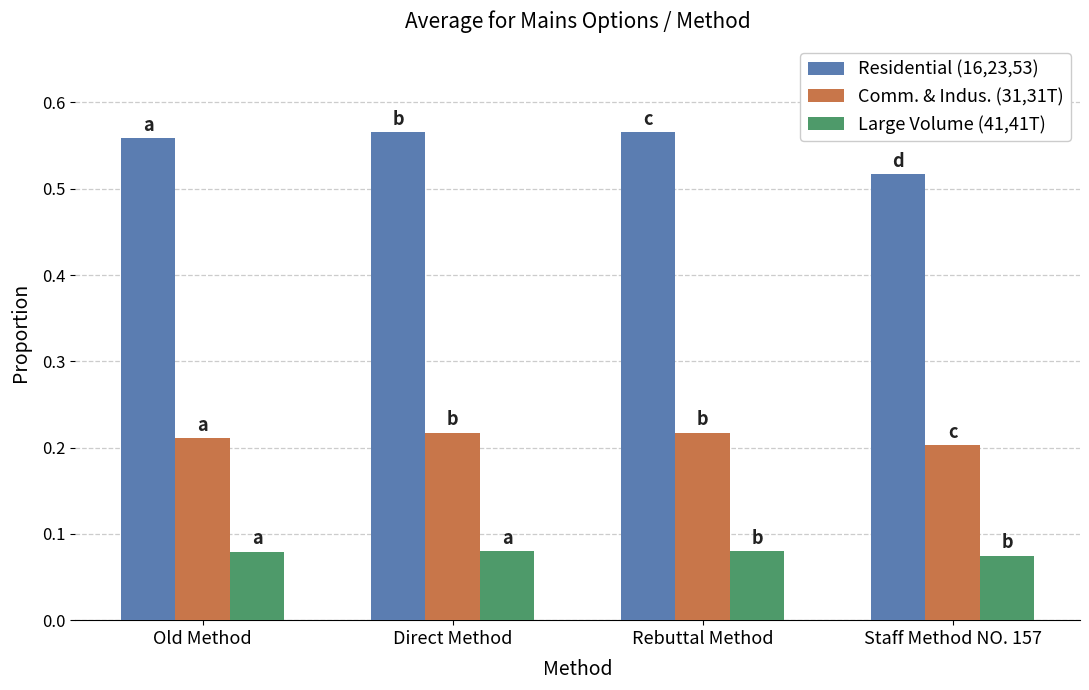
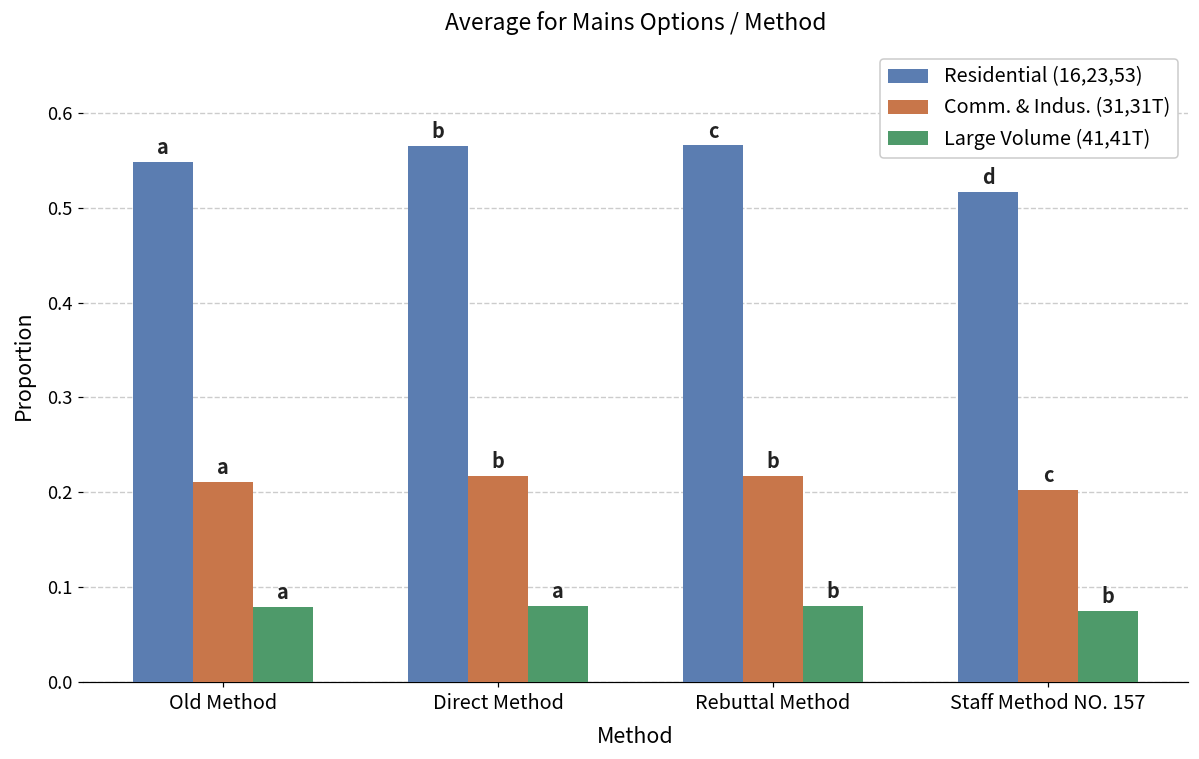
Residential (16,23,53), Old Method: 0.56 -> 0.55
